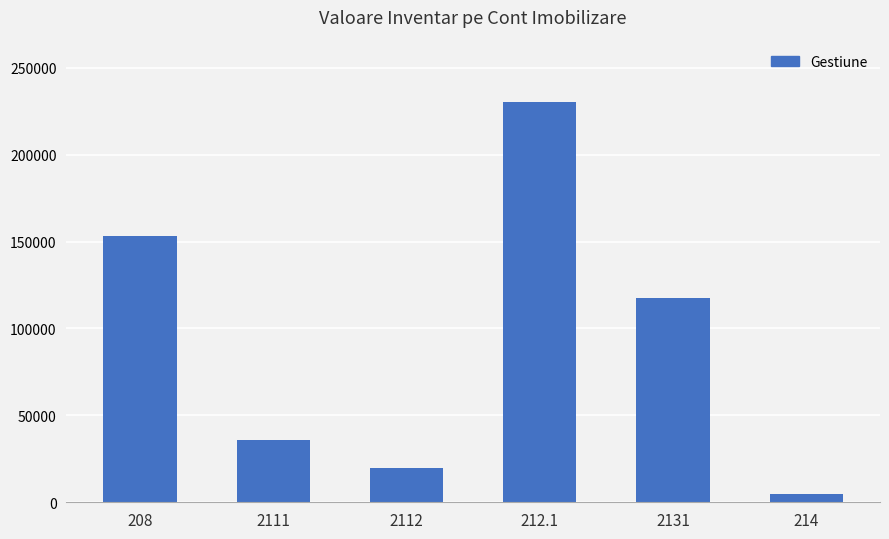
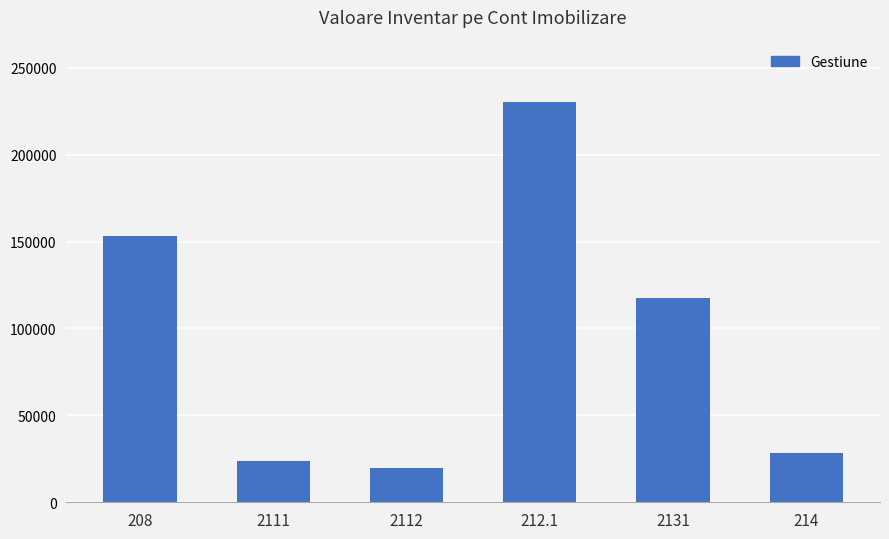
2111: 36000 -> 24000
214: 5000 -> 28000
